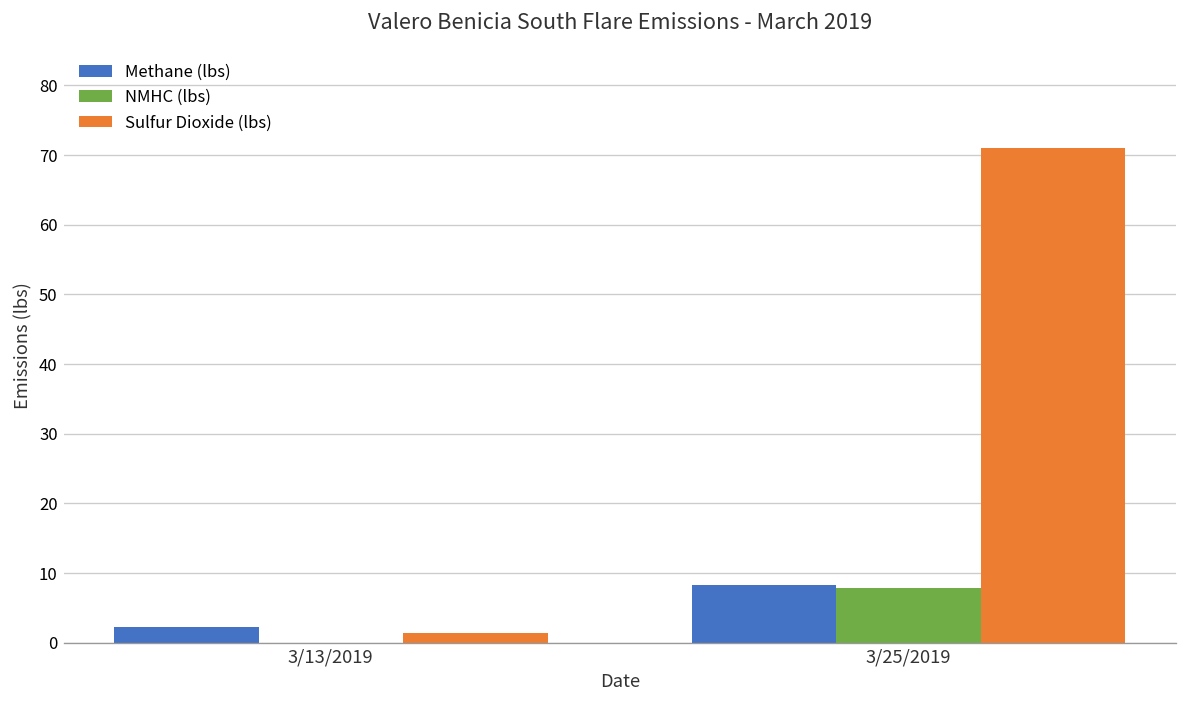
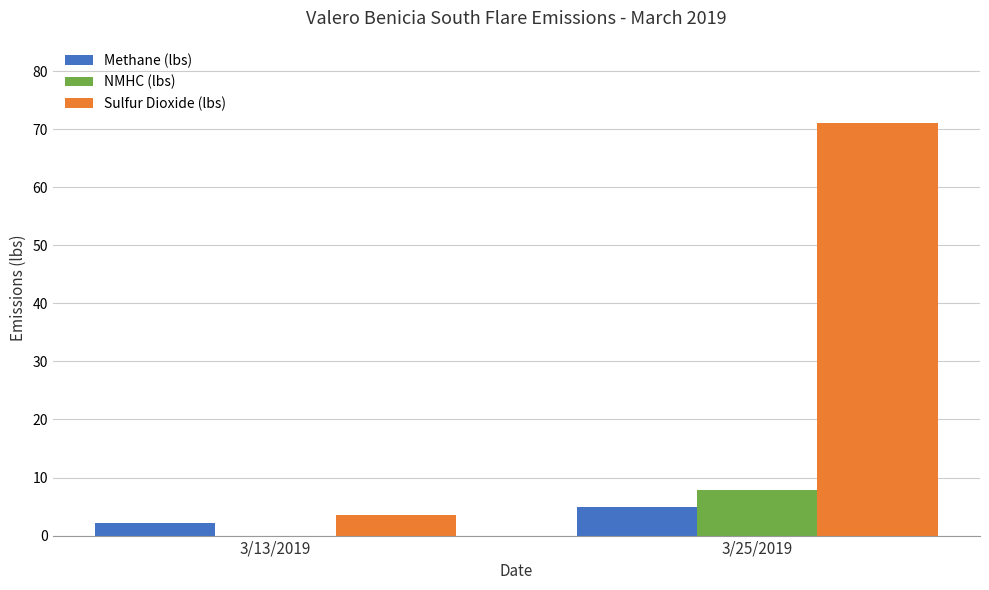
Sulfur Dioxide (lbs), 3/13/2019: 1 -> 4
Methane (lbs), 3/25/2019: 8 -> 5
